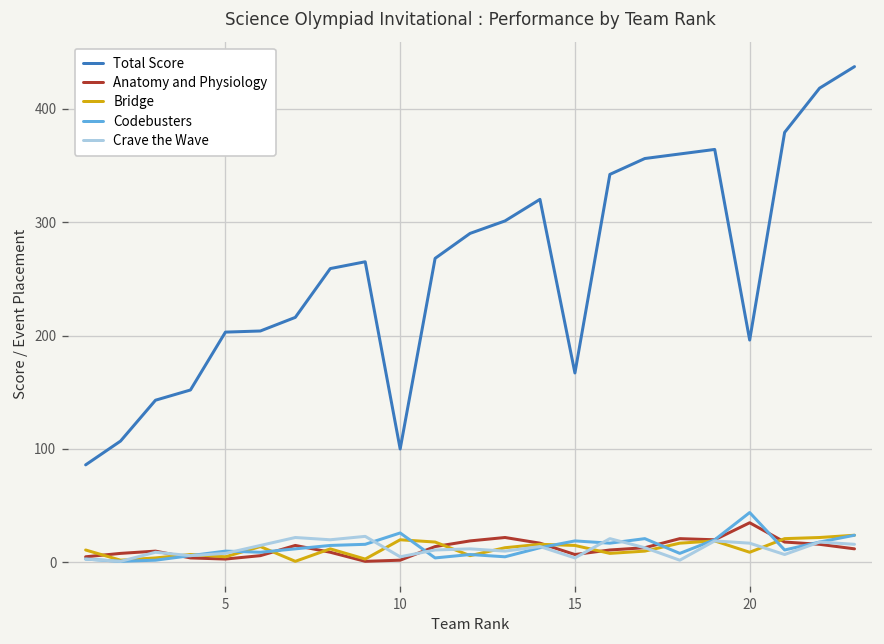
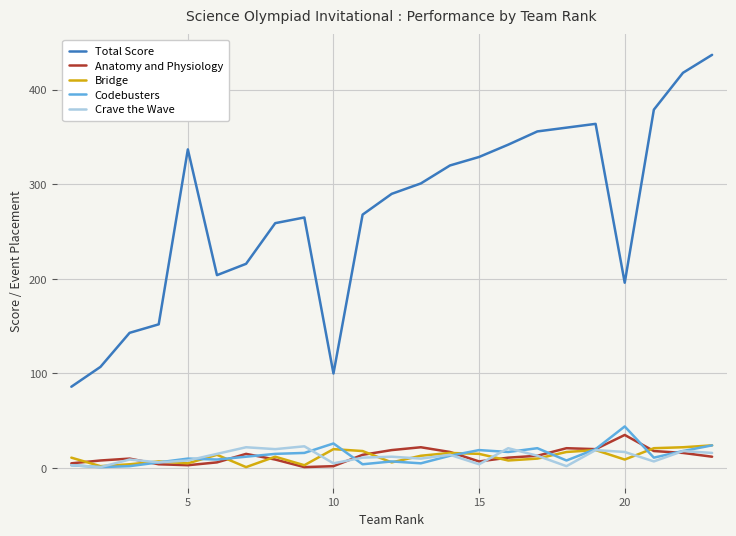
Total Score, 5: 200 -> 340
Total Score, 15: 170 -> 330
